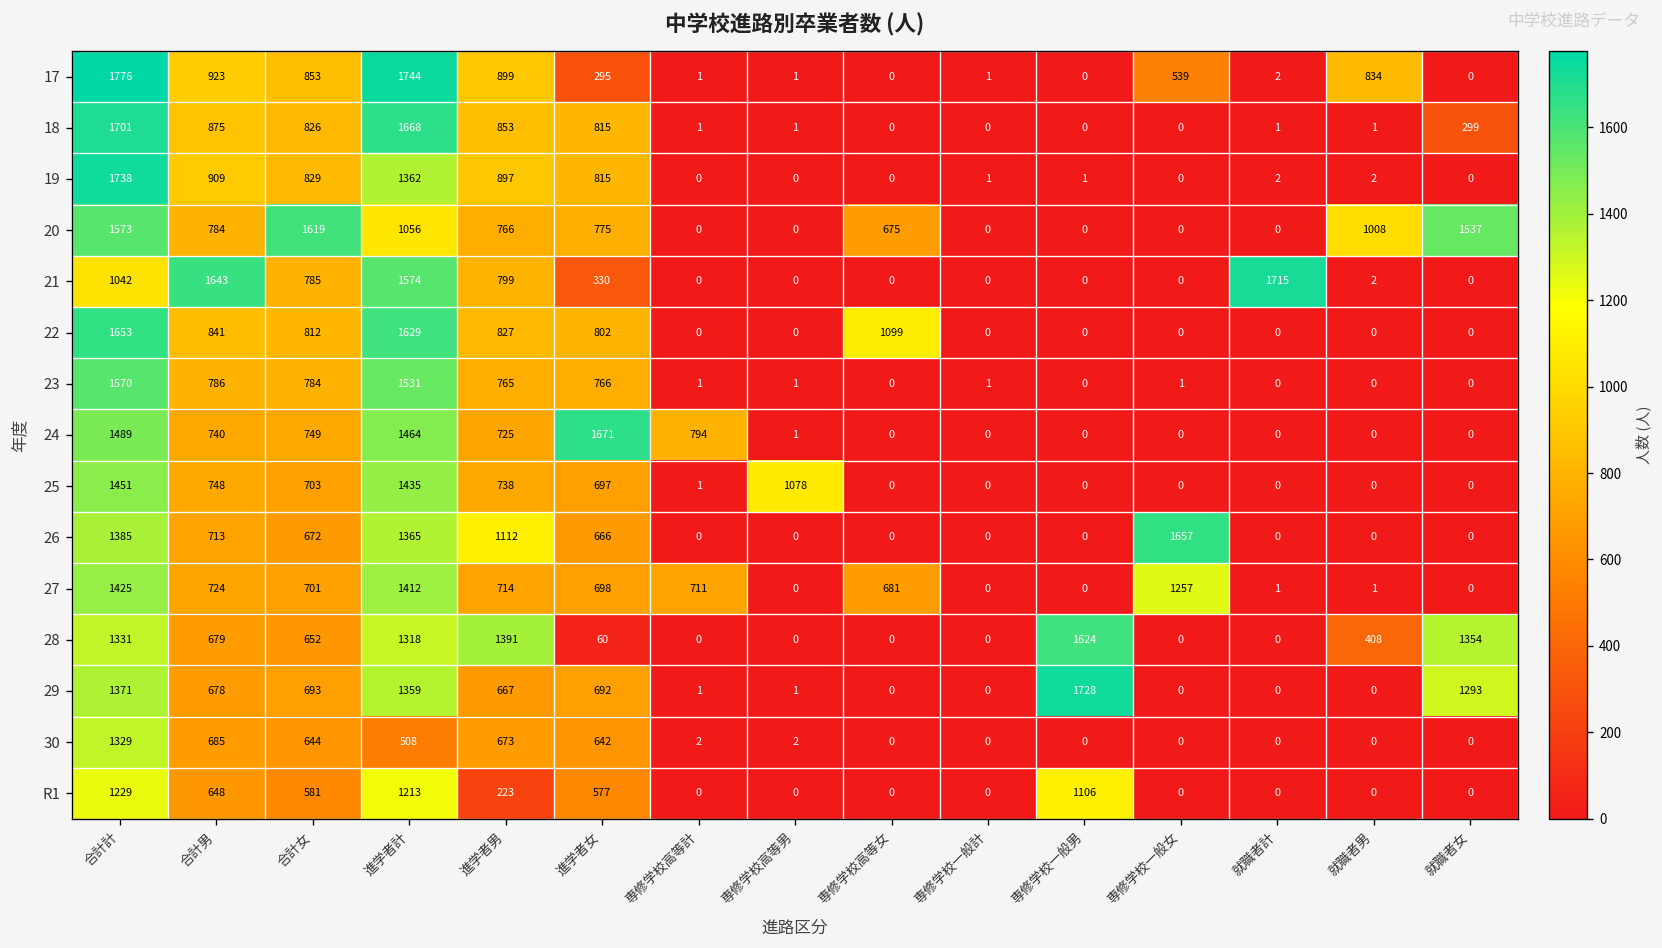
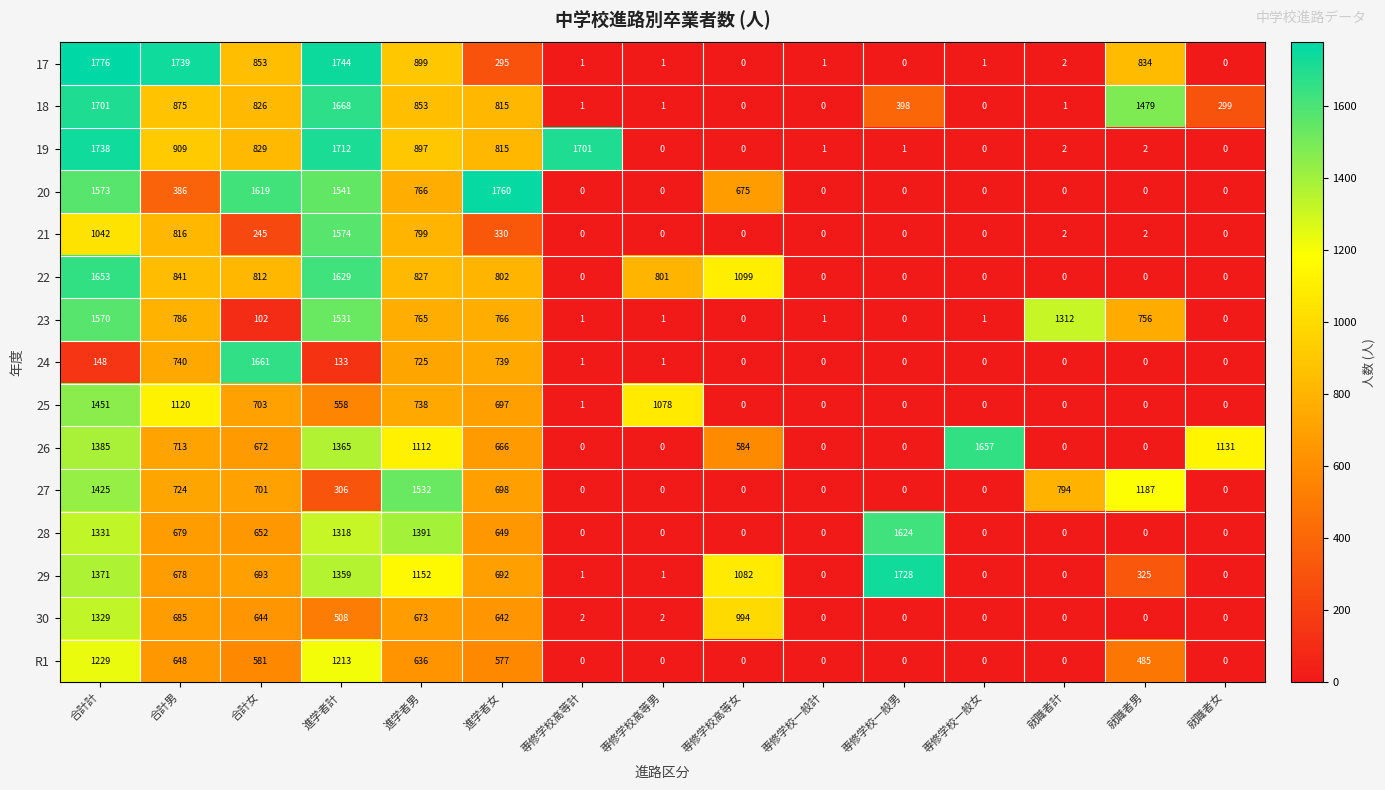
17, 合計男: 923 -> 1739
17, 専修学校一般女: 539 -> 1
18, 専修学校一般男: 0 -> 398
18, 就職者男: 1 -> 1479
19, 進学者計: 1362 -> 1712
19, 専修学校高等計: 0 -> 1701
20, 合計男: 784 -> 386
20, 進学者計: 1056 -> 1541
20, 進学者女: 775 -> 1760
20, 就職者男: 1008 -> 0
20, 就職者女: 1537 -> 0
21, 合計男: 1643 -> 816
21, 合計女: 785 -> 245
21, 就職者計: 1715 -> 2
22, 専修学校高等男: 0 -> 801
23, 合計女: 784 -> 102
23, 就職者計: 0 -> 1312
23, 就職者男: 0 -> 756
24, 合計計: 1489 -> 148
24, 合計女: 749 -> 1661
24, 進学者計: 1464 -> 133
24, 進学者女: 1671 -> 739
24, 専修学校高等計: 794 -> 1
25, 合計男: 748 -> 1120
25, 進学者計: 1435 -> 558
26, 専修学校高等女: 0 -> 584
26, 就職者女: 0 -> 1131
27, 進学者計: 1412 -> 306
27, 進学者男: 714 -> 1532
27, 専修学校高等計: 711 -> 0
27, 専修学校高等女: 681 -> 0
27, 専修学校一般女: 1257 -> 0
27, 就職者計: 1 -> 794
27, 就職者男: 1 -> 1187
28, 進学者女: 60 -> 649
28, 就職者男: 408 -> 0
28, 就職者女: 1354 -> 0
29, 進学者男: 667 -> 1152
29, 専修学校高等女: 0 -> 1082
29, 就職者男: 0 -> 325
29, 就職者女: 1293 -> 0
30, 専修学校高等女: 0 -> 994
R1, 進学者男: 223 -> 636
R1, 専修学校一般男: 1106 -> 0
R1, 就職者男: 0 -> 485
